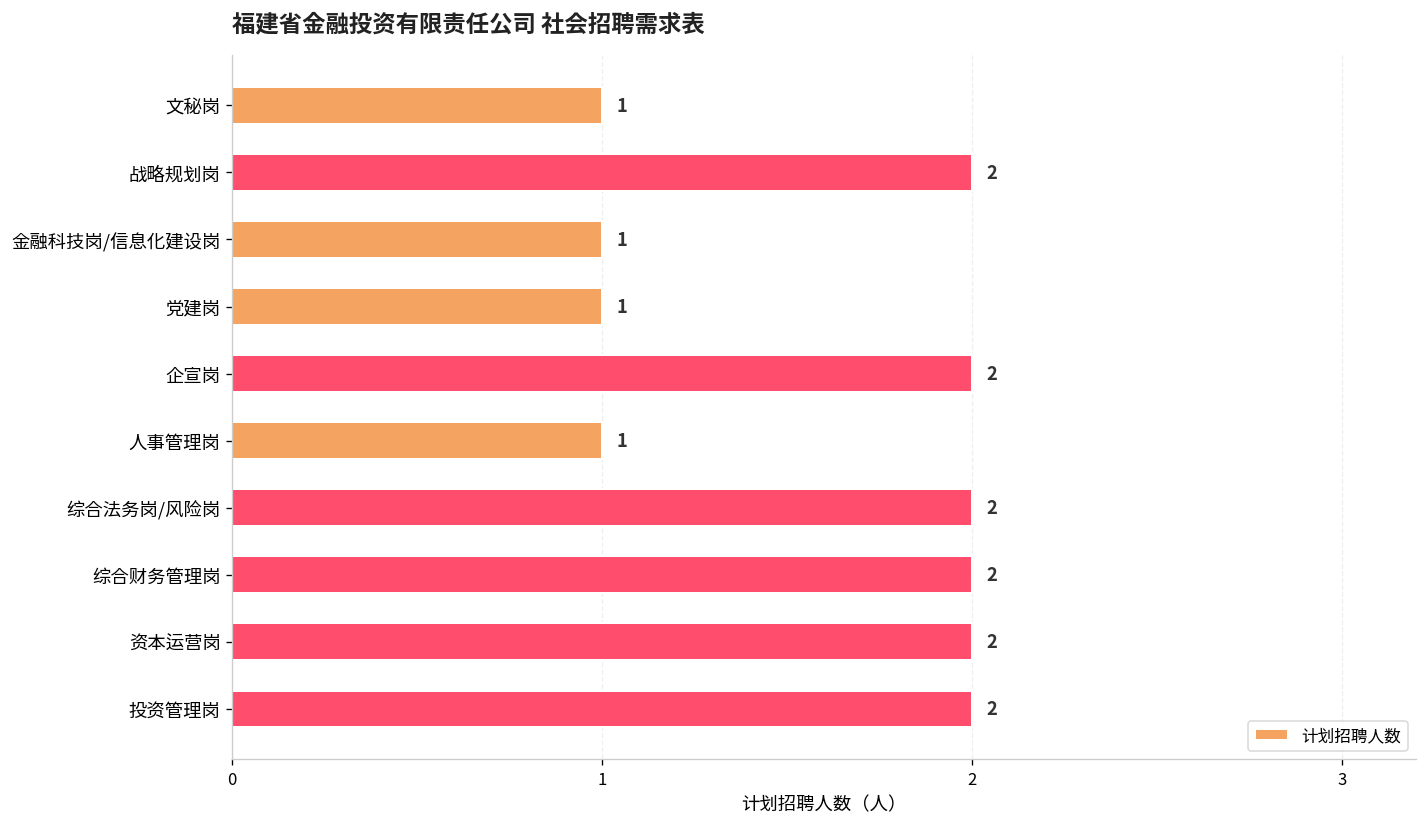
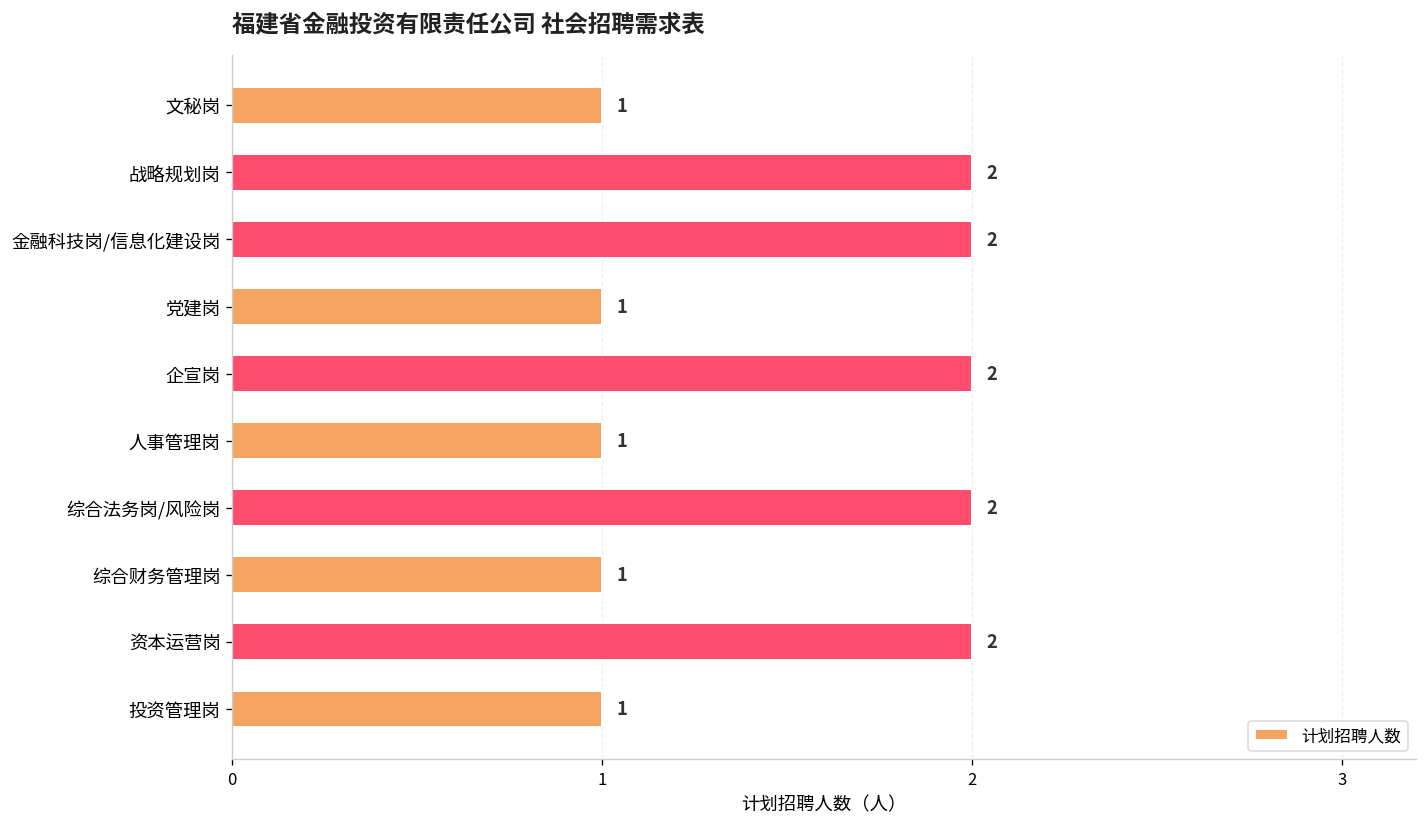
金融科技岗/信息化建设岗: 1 -> 2
综合财务管理岗: 2 -> 1
投资管理岗: 2 -> 1
